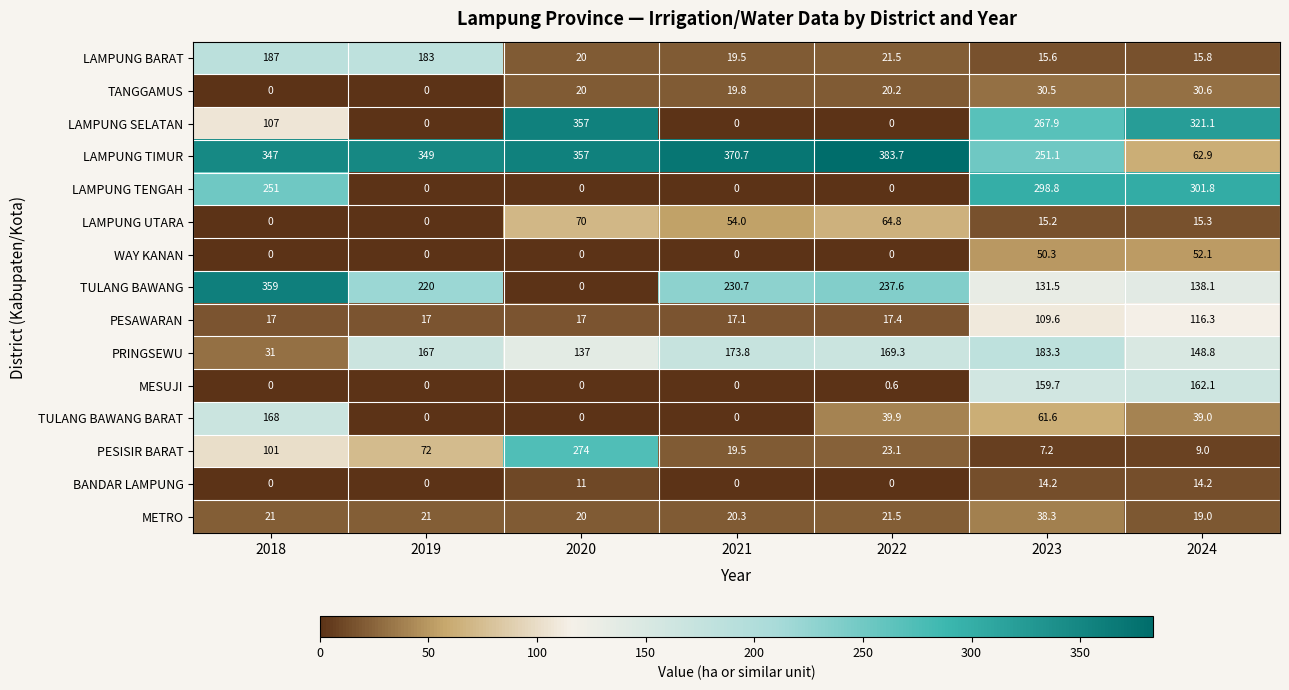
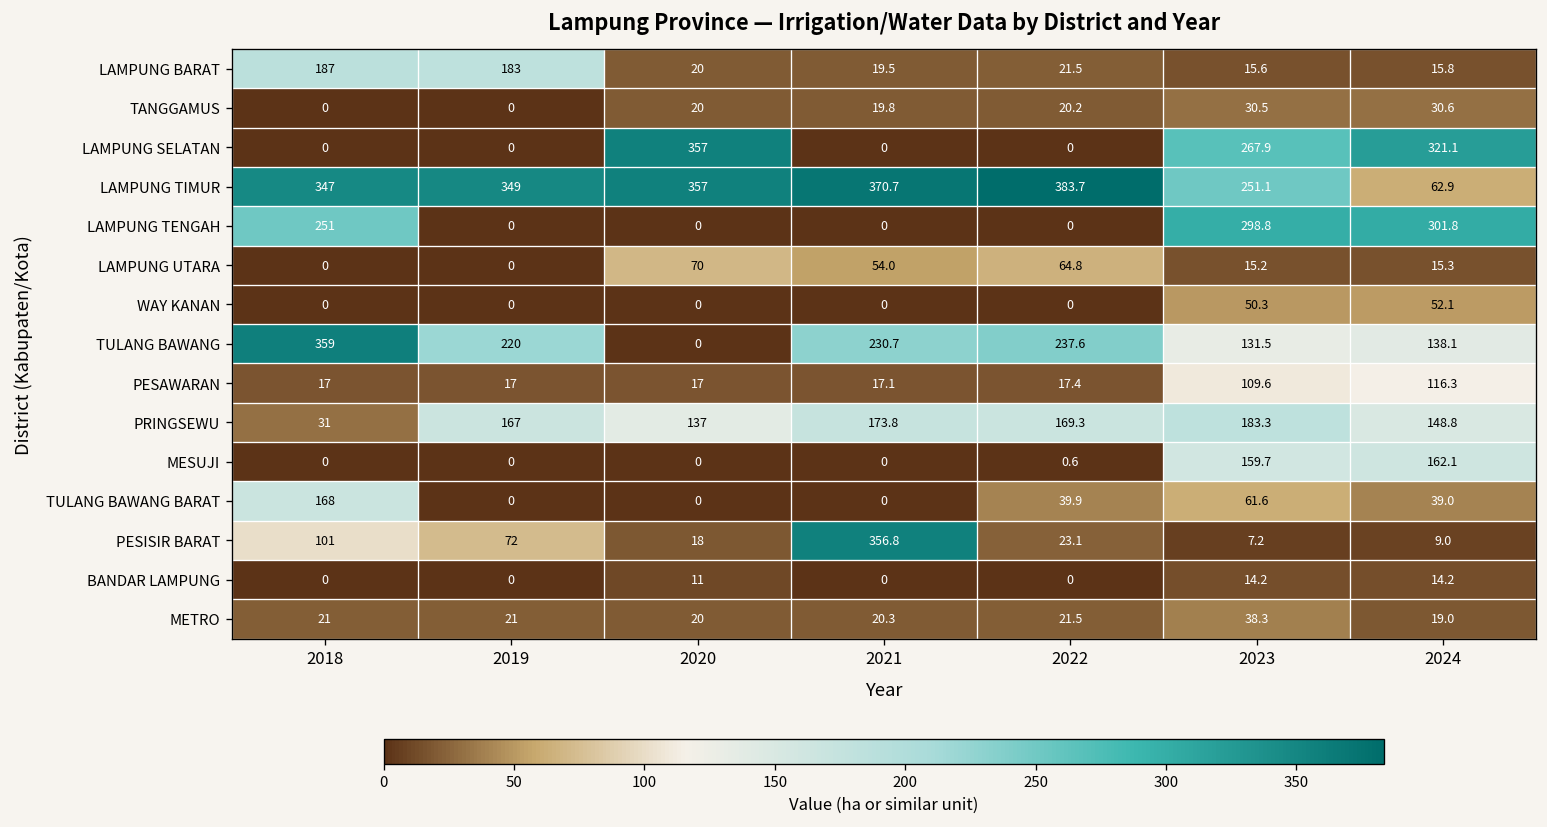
LAMPUNG SELATAN, 2018: 107 -> 0
PESISIR BARAT, 2020: 274 -> 18
PESISIR BARAT, 2021: 19.5 -> 356.8
